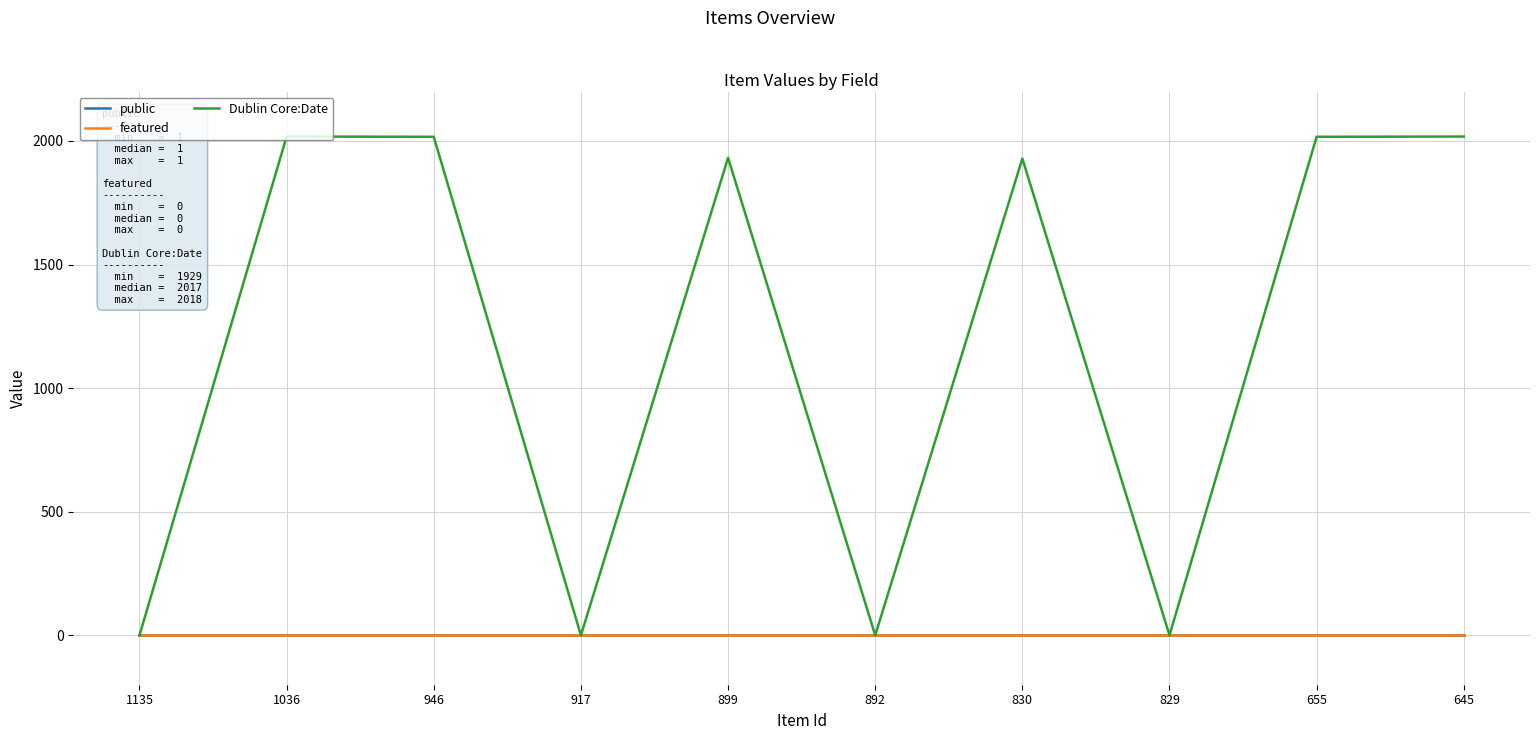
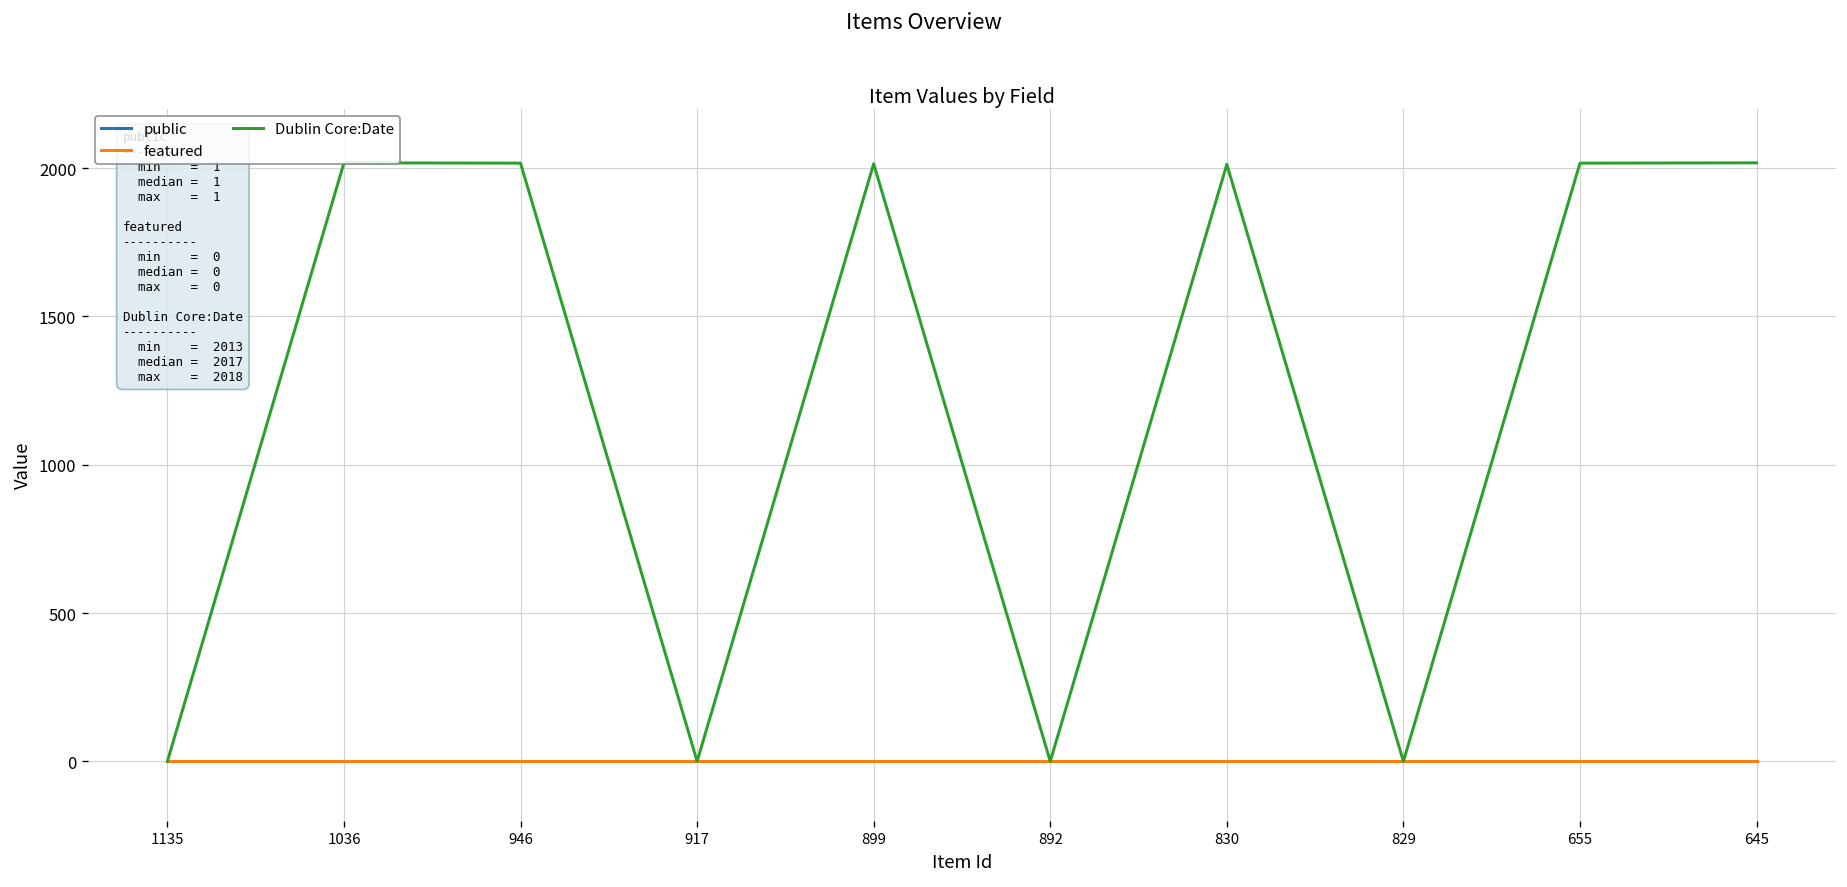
Dublin Core:Date, 899: 1930 -> 2020
Dublin Core:Date, 830: 1929 -> 2013
